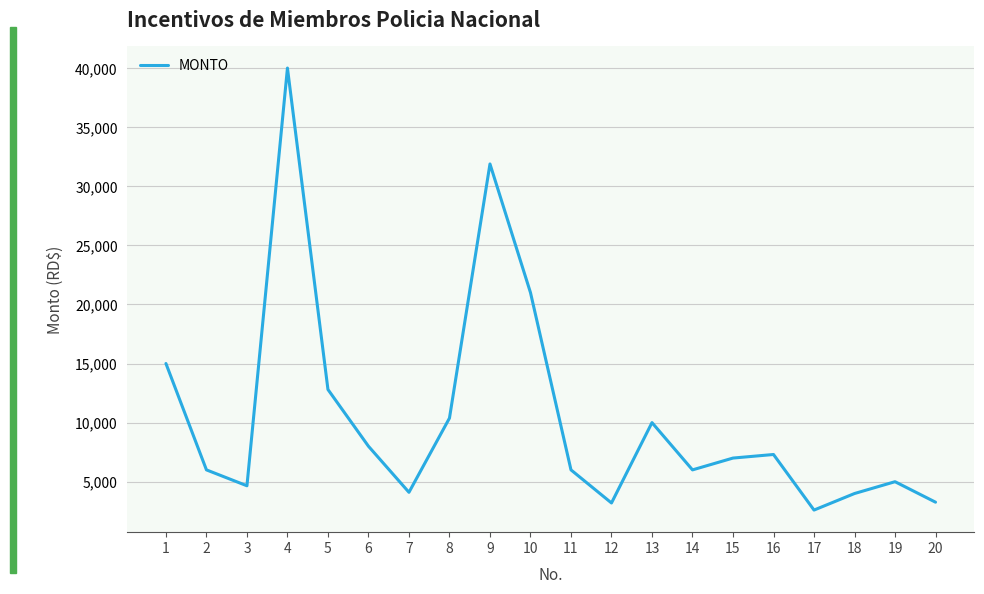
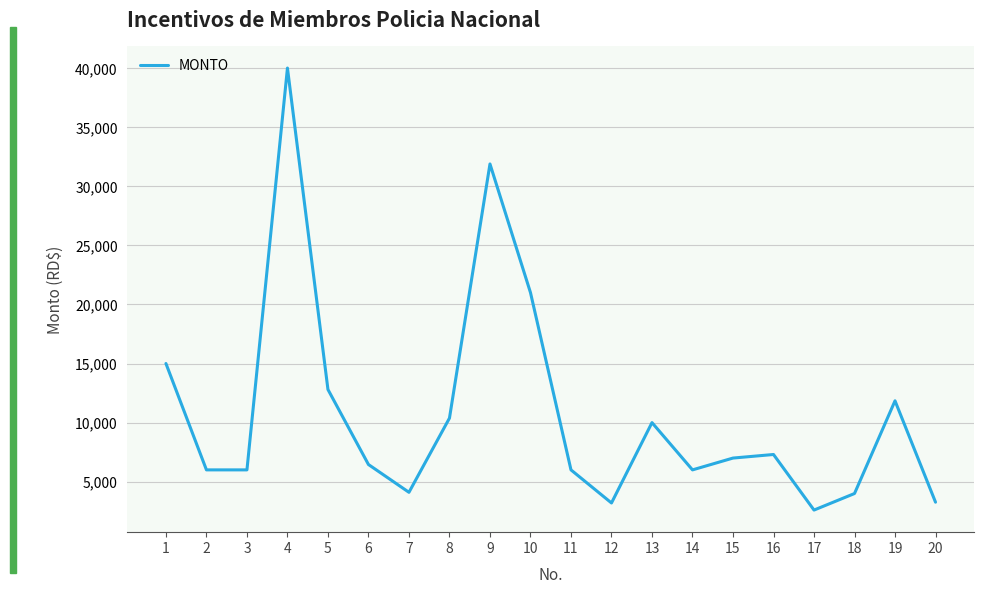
3: 4,700 -> 6,000
6: 8,000 -> 6,500
19: 5,000 -> 11,800
